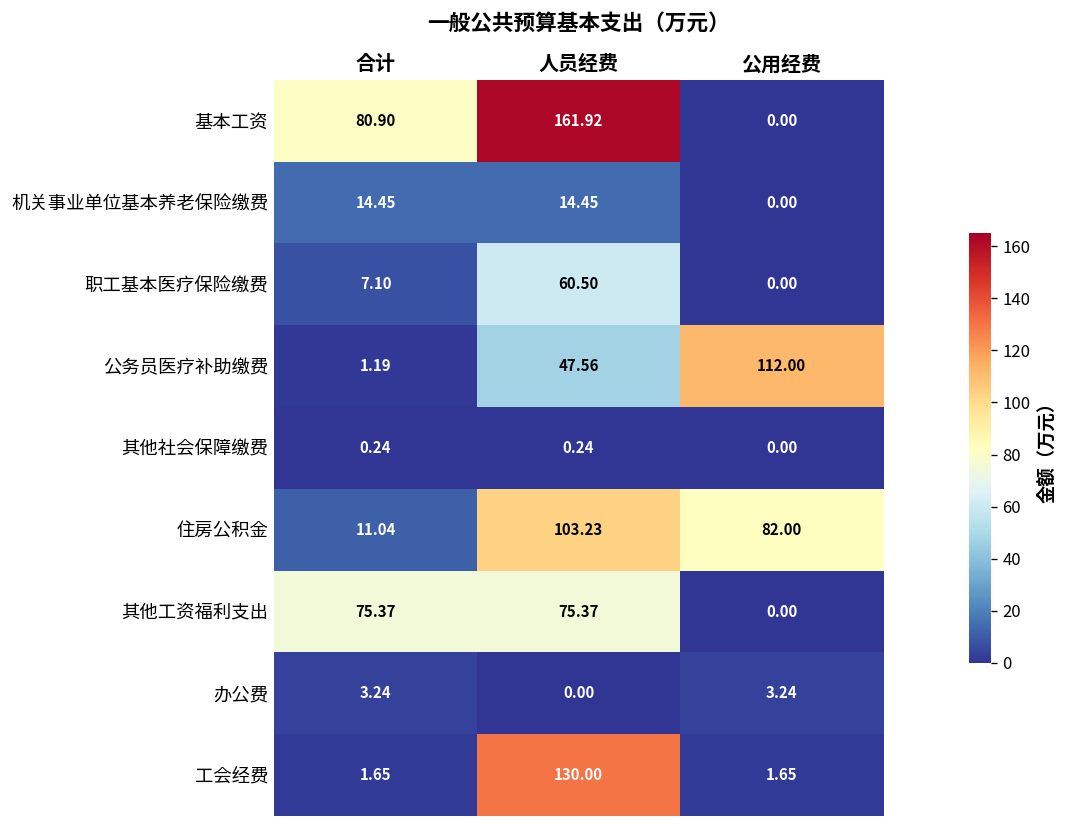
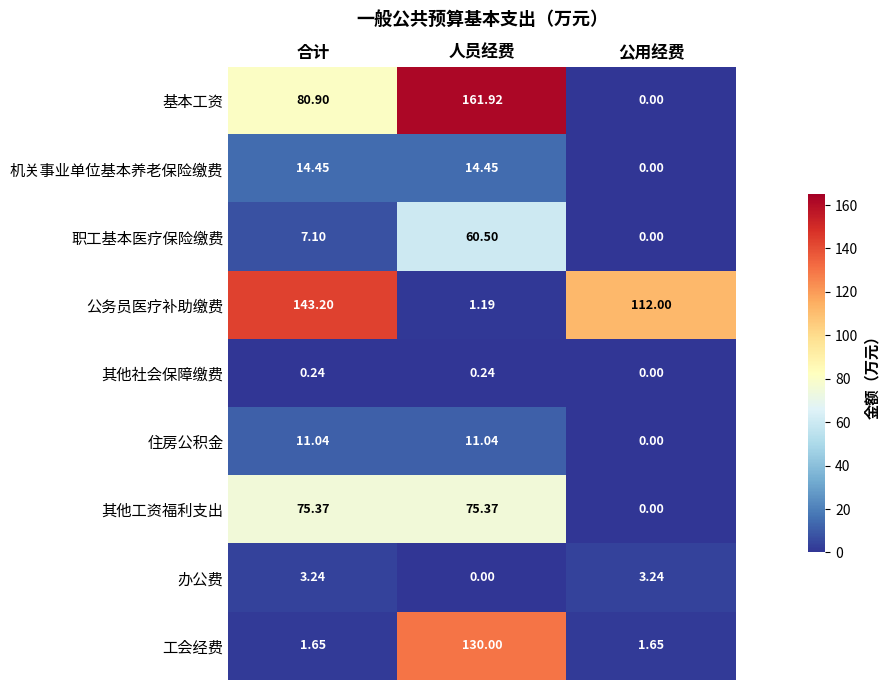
公务员医疗补助缴费, 合计: 1.19 -> 143.20
公务员医疗补助缴费, 人员经费: 47.56 -> 1.19
住房公积金, 人员经费: 103.23 -> 11.04
住房公积金, 公用经费: 82.00 -> 0.00
